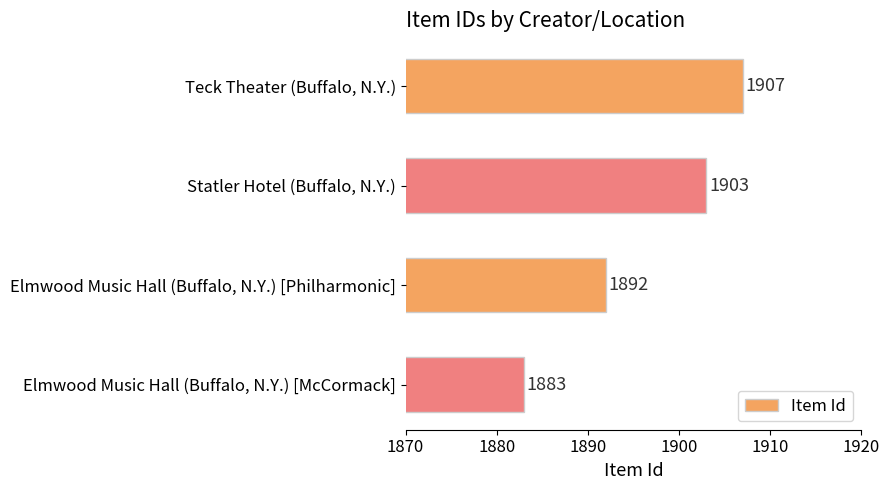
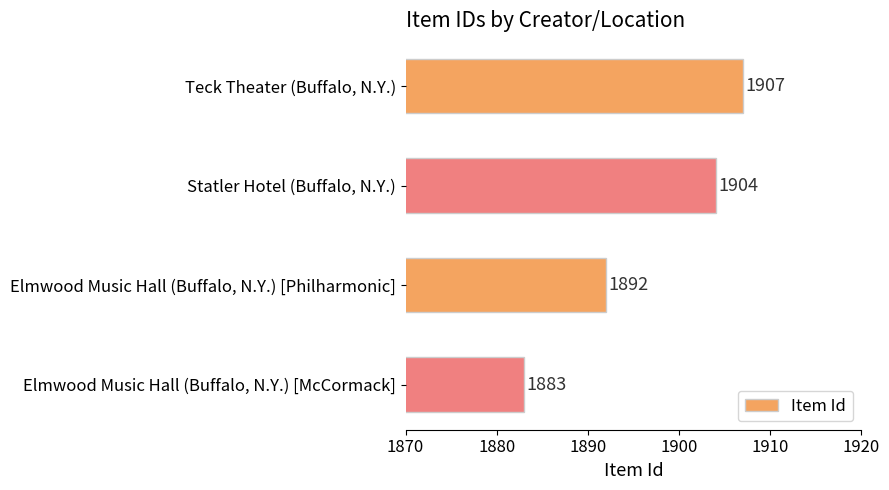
Statler Hotel (Buffalo, N.Y.): 1903 -> 1904
